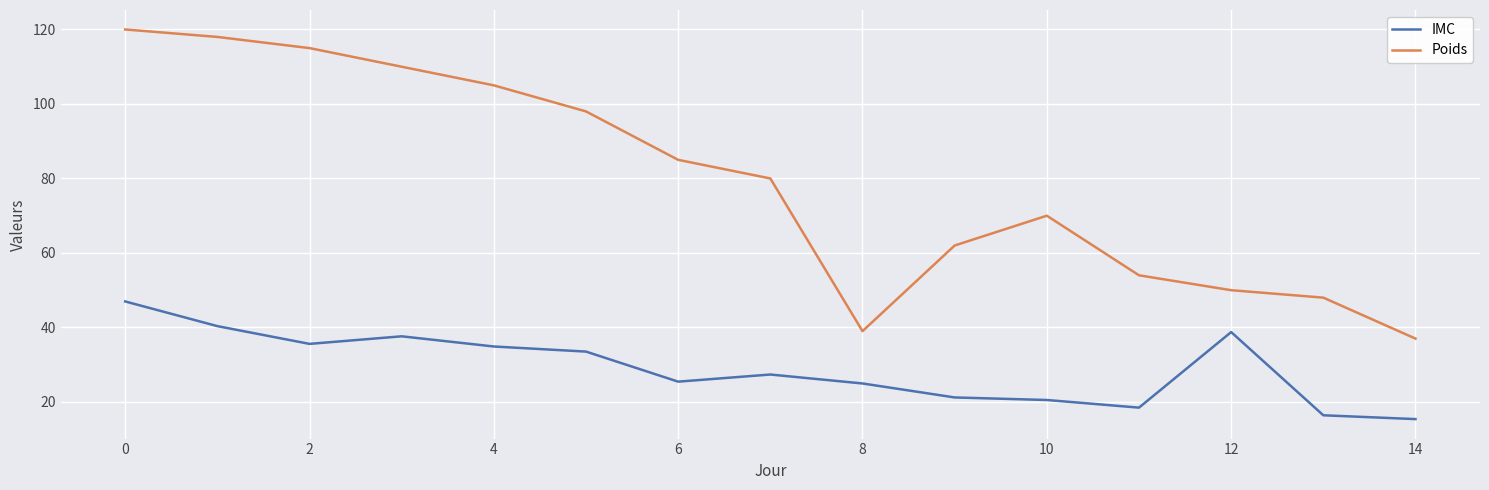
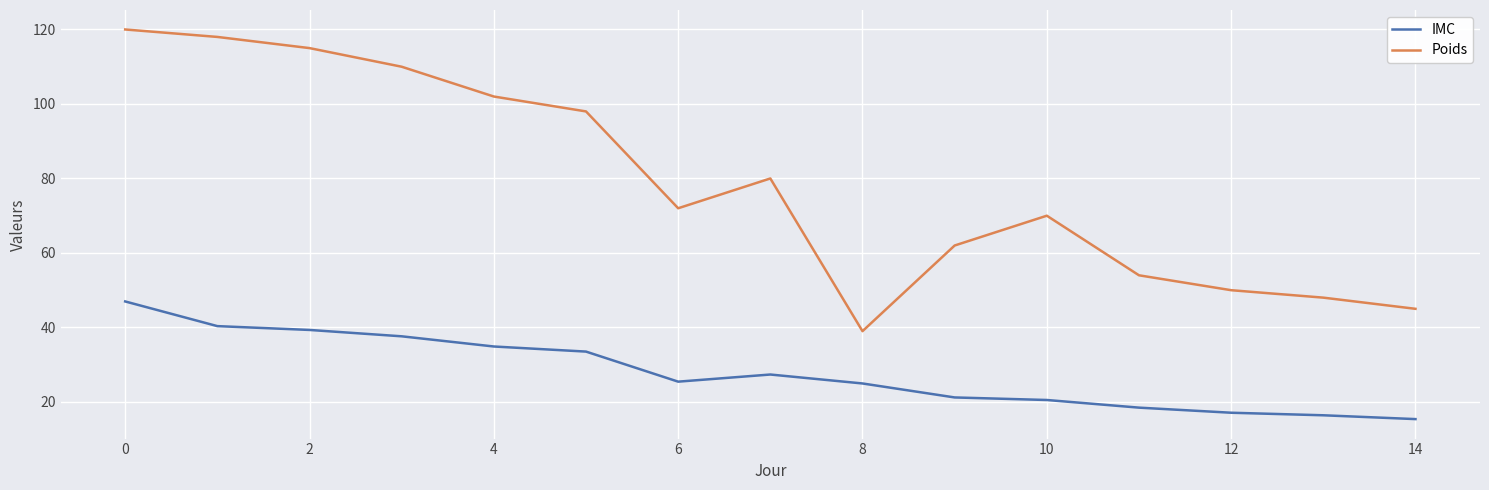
IMC, 2: 36 -> 39
Poids, 4: 105 -> 102
Poids, 6: 85 -> 72
IMC, 12: 39 -> 17
Poids, 14: 37 -> 45
